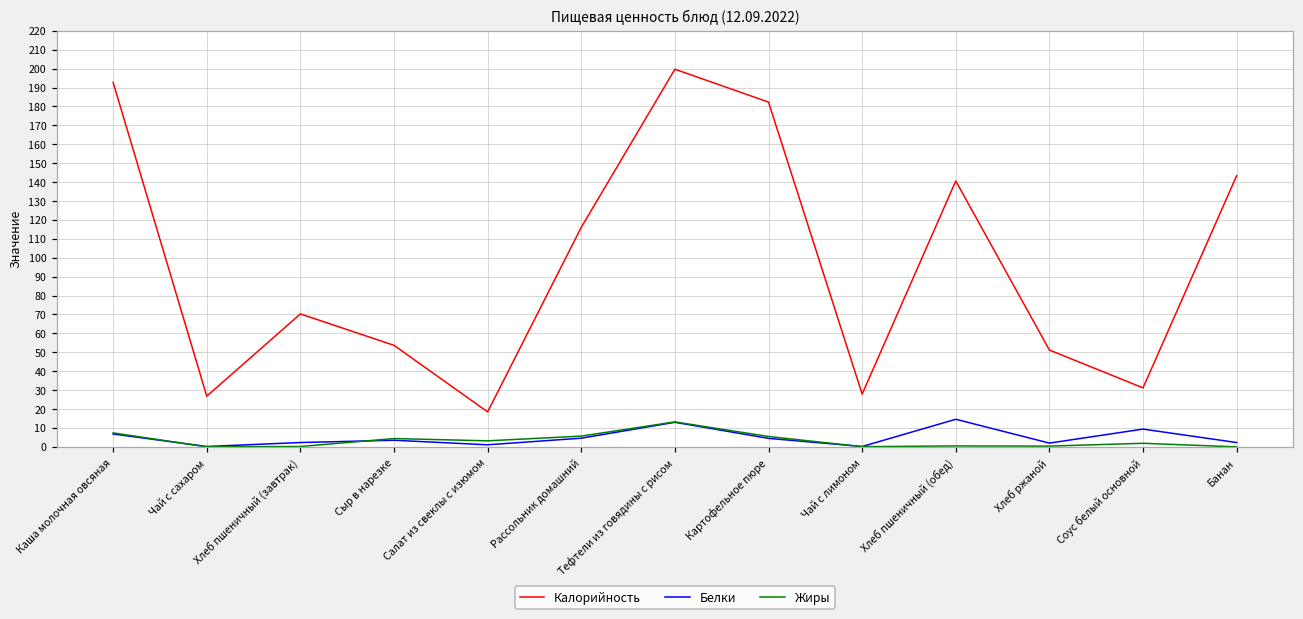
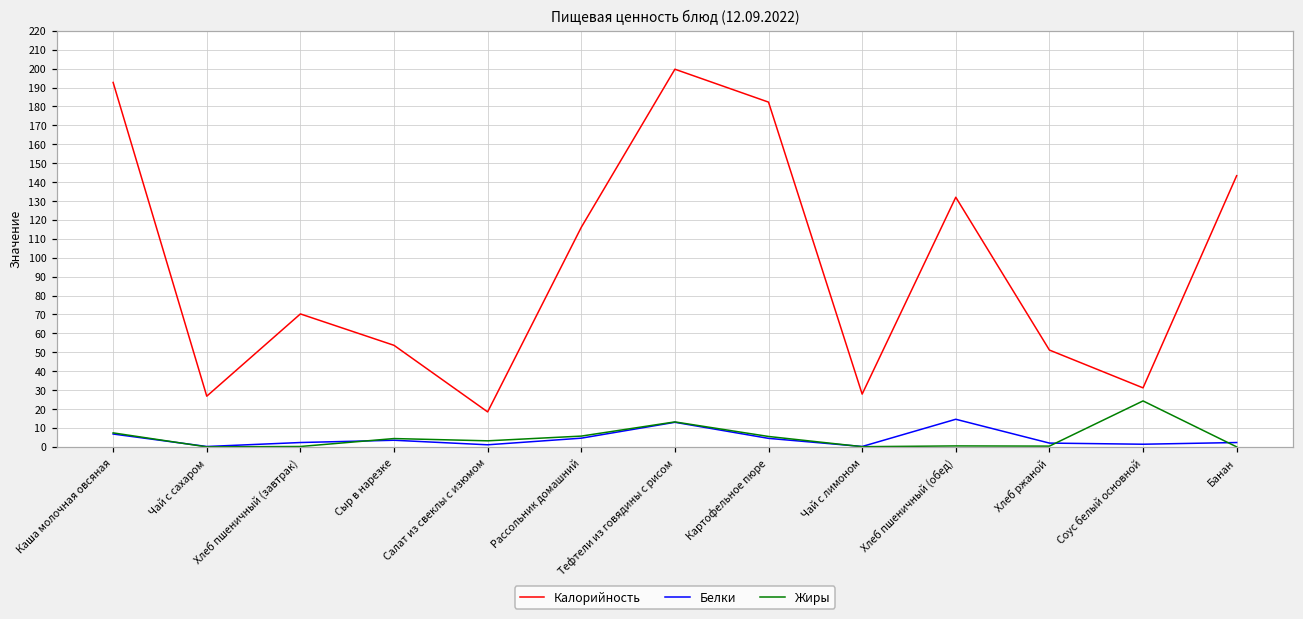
Калорийность, Хлеб пшеничный (обед): 141 -> 132
Белки, Соус белый основной: 9 -> 1
Жиры, Соус белый основной: 2 -> 24
